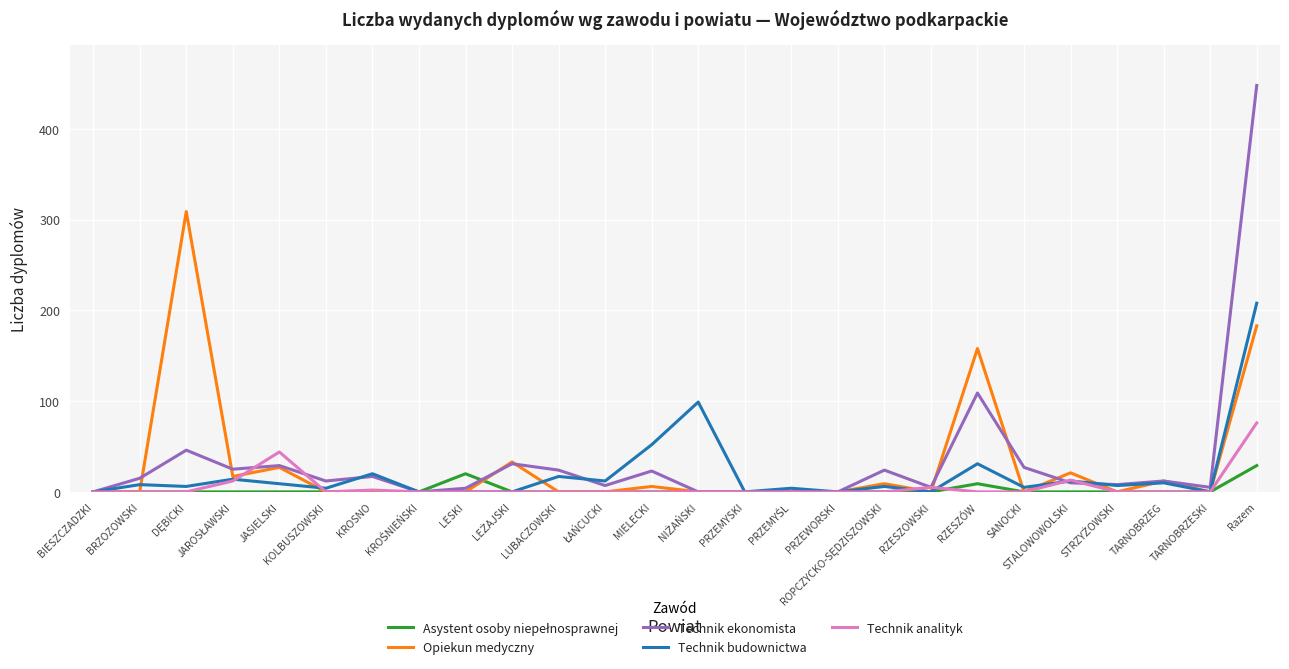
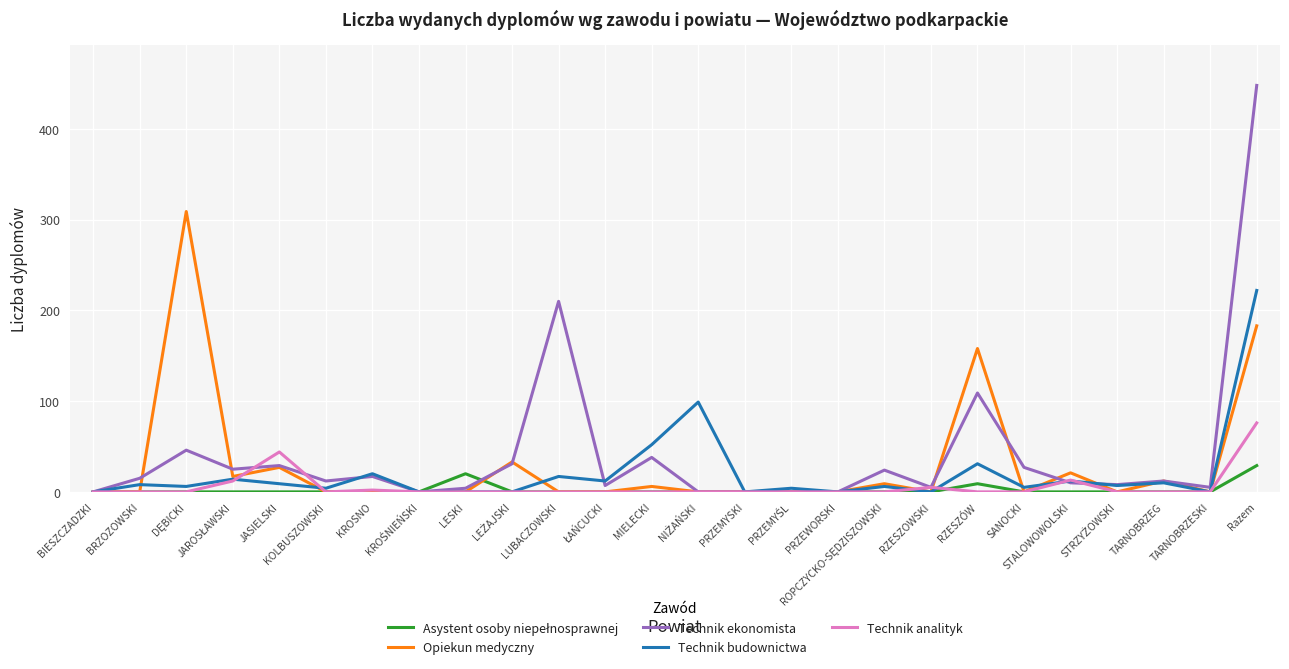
Technik ekonomista, LUBACZOWSKI: 20 -> 210
Technik ekonomista, MIELECKI: 20 -> 40
Technik budownictwa, Razem: 210 -> 220
